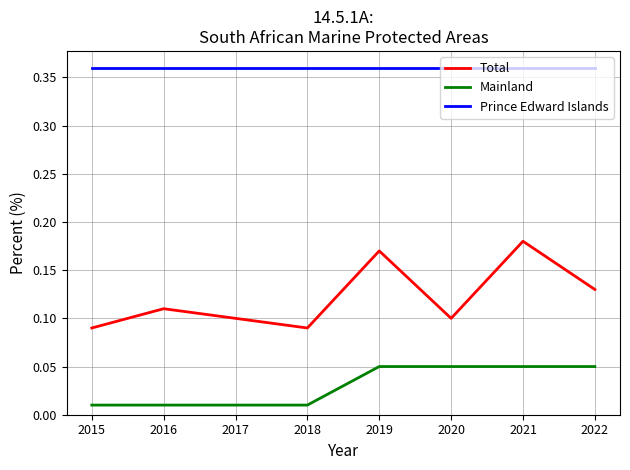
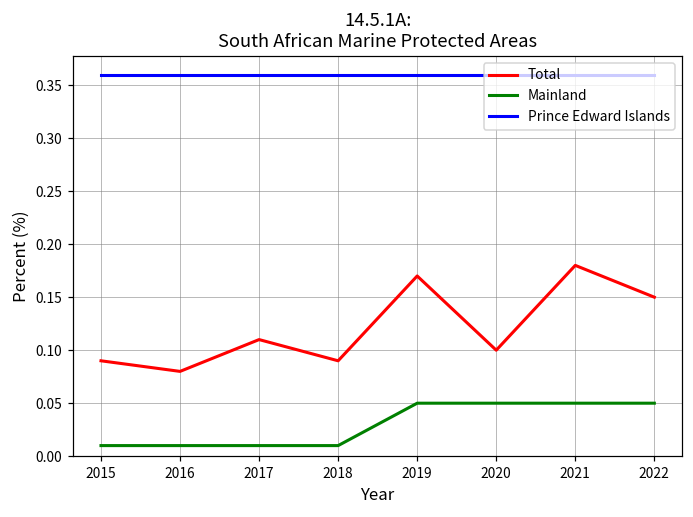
Total, 2016: 0.11 -> 0.08
Total, 2017: 0.10 -> 0.11
Total, 2022: 0.13 -> 0.15
